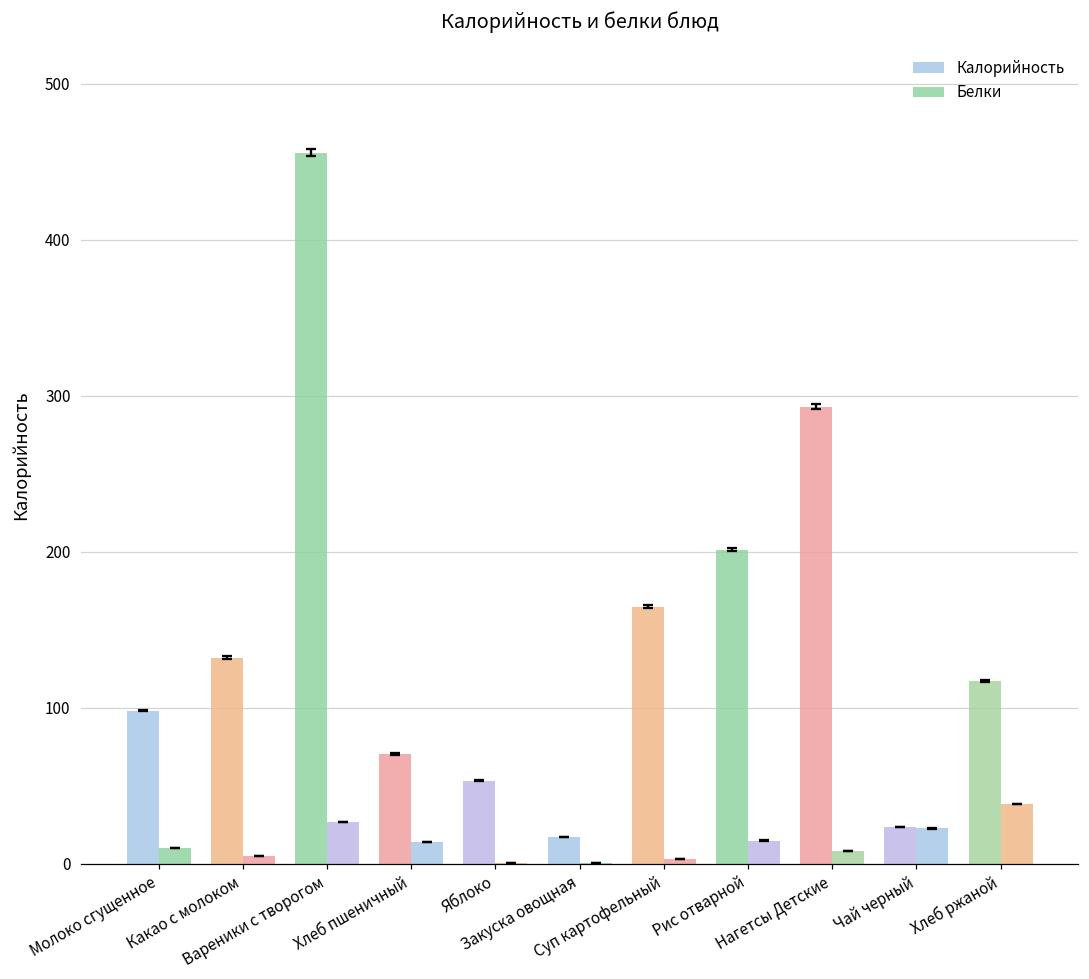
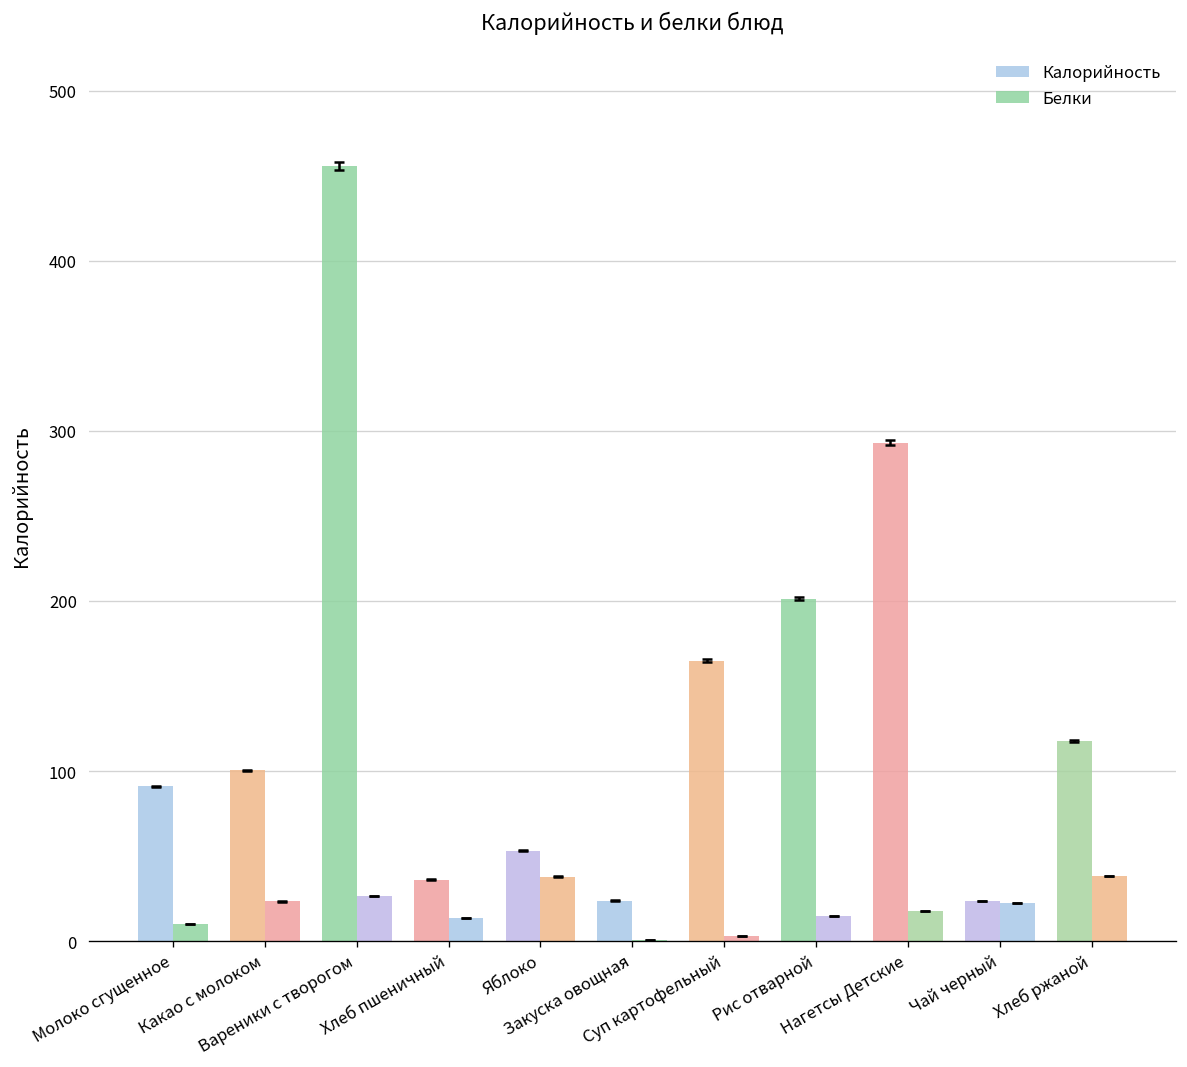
Калорийность, Молоко сгущенное: 98 -> 91
Калорийность, Какао с молоком: 132 -> 100
Белки, Какао с молоком: 5 -> 23
Калорийность, Хлеб пшеничный: 70 -> 36
Белки, Яблоко: 1 -> 38
Калорийность, Закуска овощная: 17 -> 24
Белки, Нагетсы Детские: 8 -> 18
